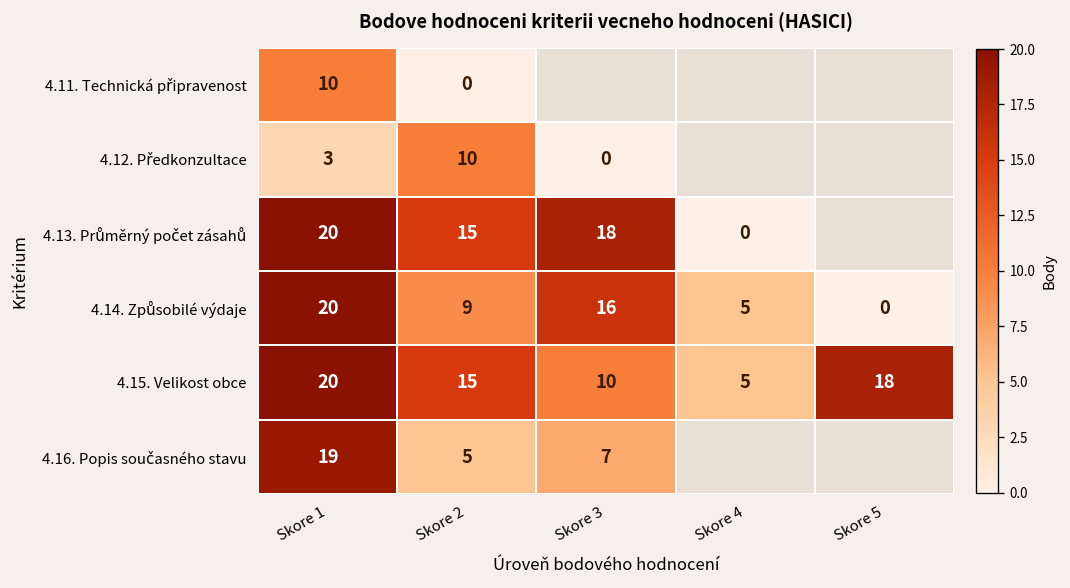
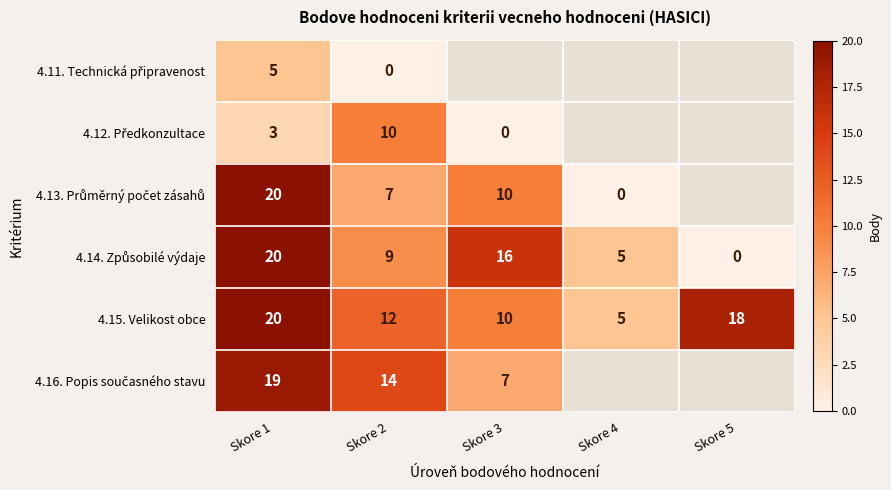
4.11. Technická připravenost, Skore 1: 10 -> 5
4.13. Průměrný počet zásahů, Skore 2: 15 -> 7
4.13. Průměrný počet zásahů, Skore 3: 18 -> 10
4.15. Velikost obce, Skore 2: 15 -> 12
4.16. Popis současného stavu, Skore 2: 5 -> 14
